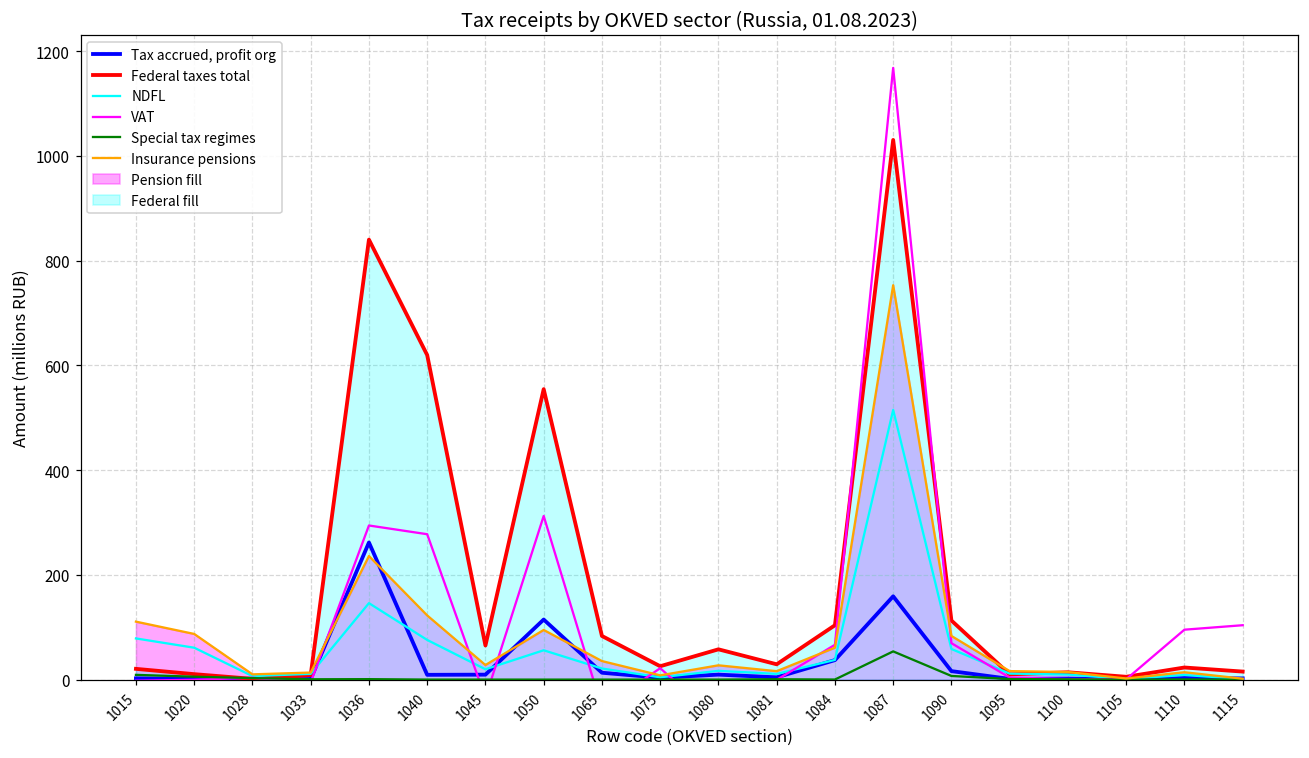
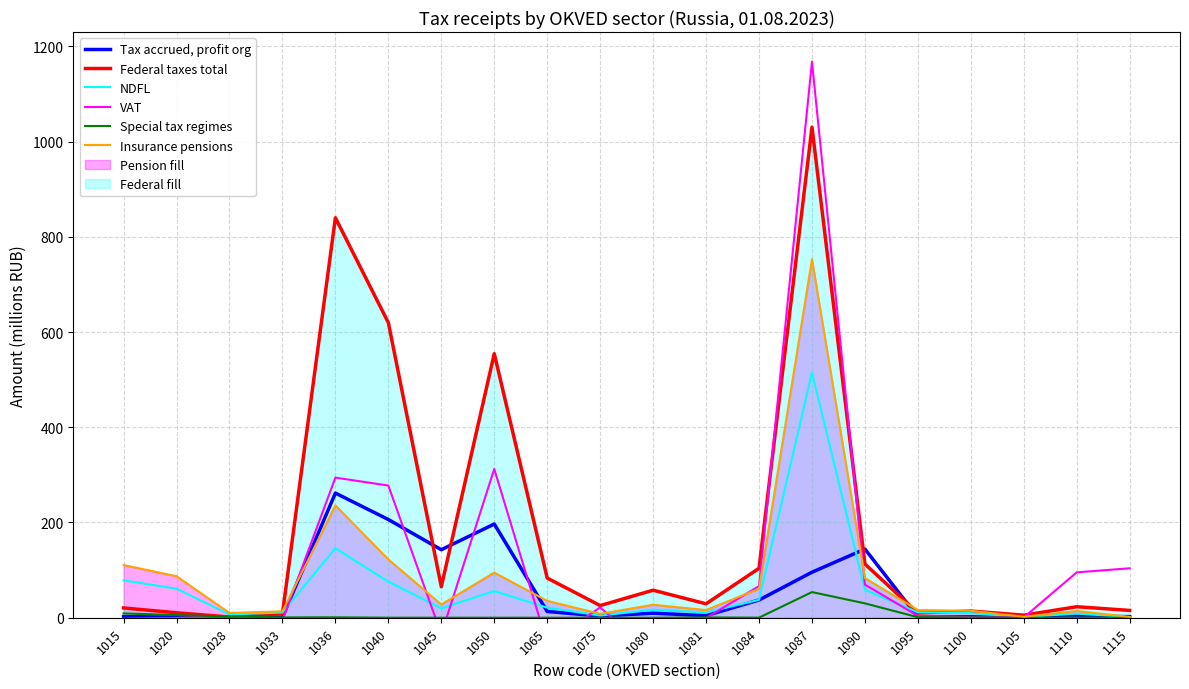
Tax accrued, profit org, 1040: 10 -> 210
Tax accrued, profit org, 1045: 10 -> 140
Tax accrued, profit org, 1050: 110 -> 200
Tax accrued, profit org, 1087: 160 -> 100
Tax accrued, profit org, 1090: 20 -> 140
Special tax regimes, 1090: 10 -> 30
